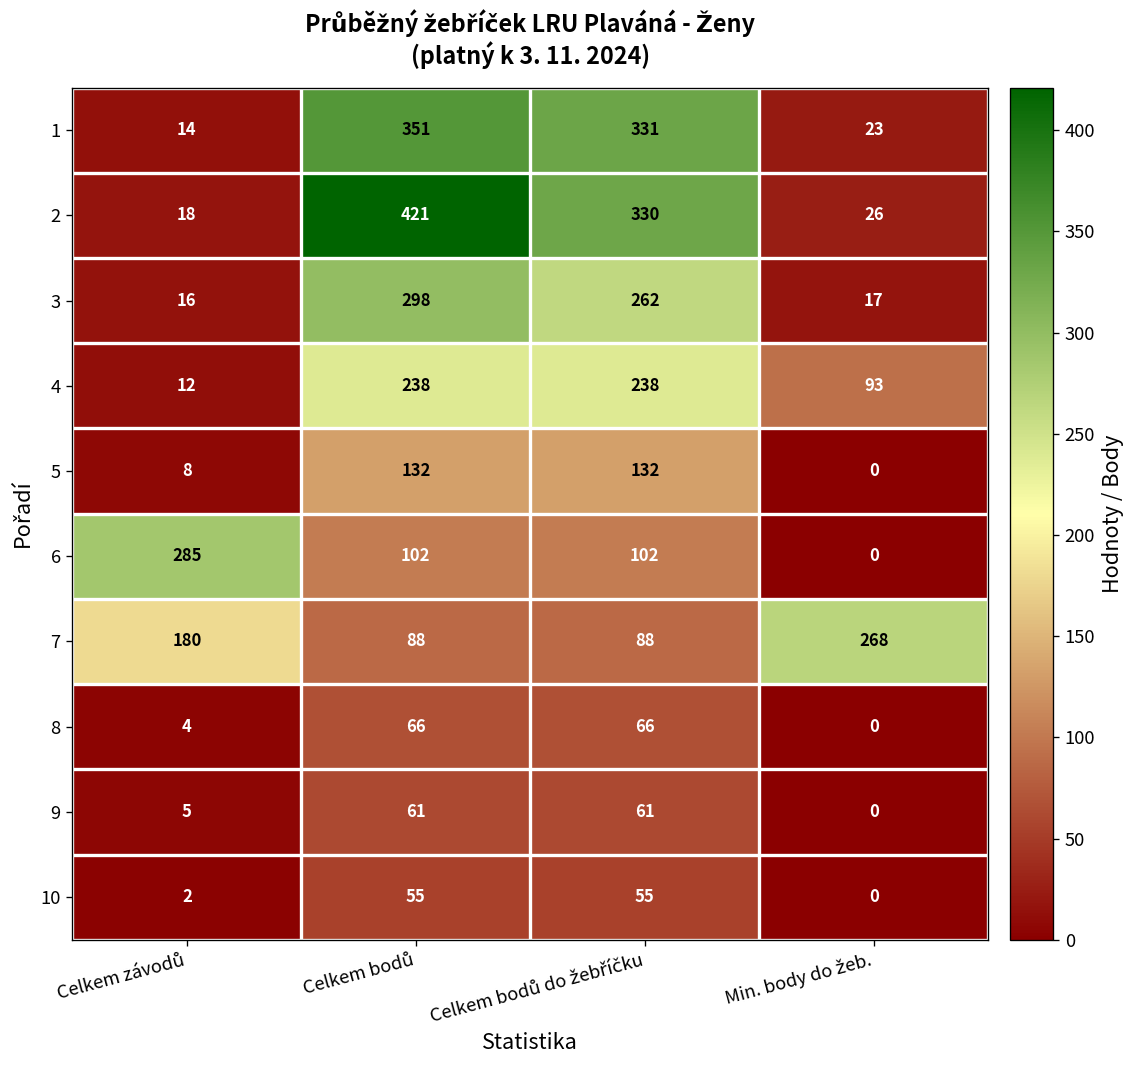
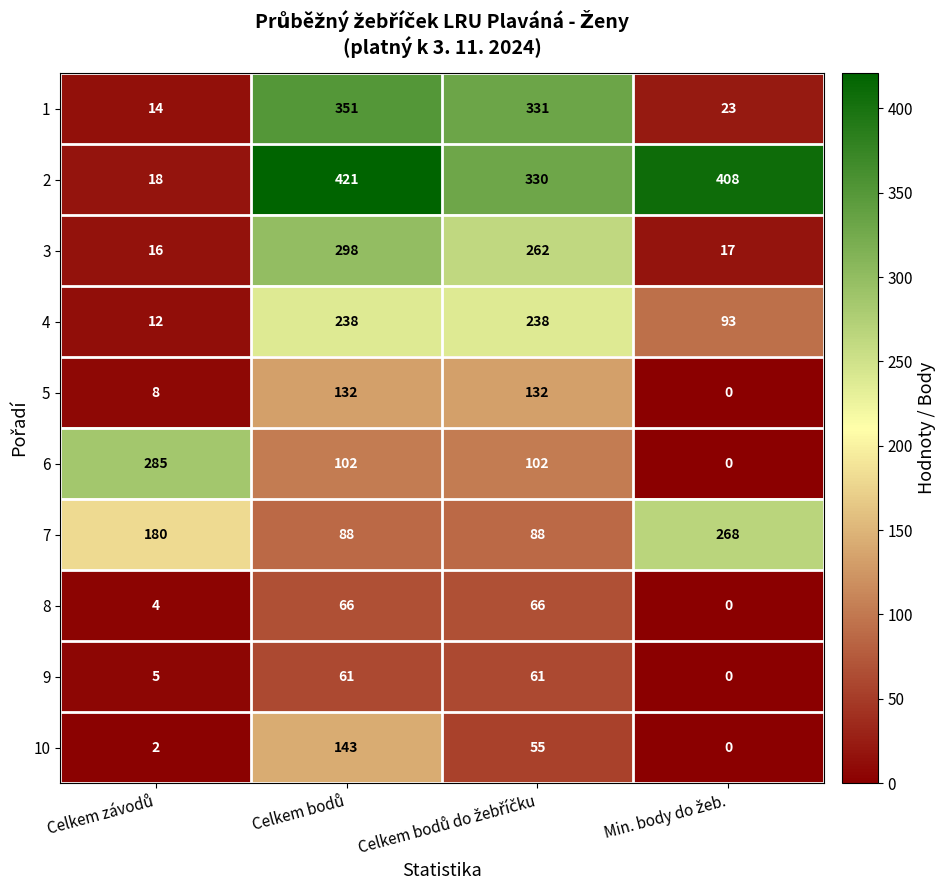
2, Min. body do žeb.: 26 -> 408
10, Celkem bodů: 55 -> 143
